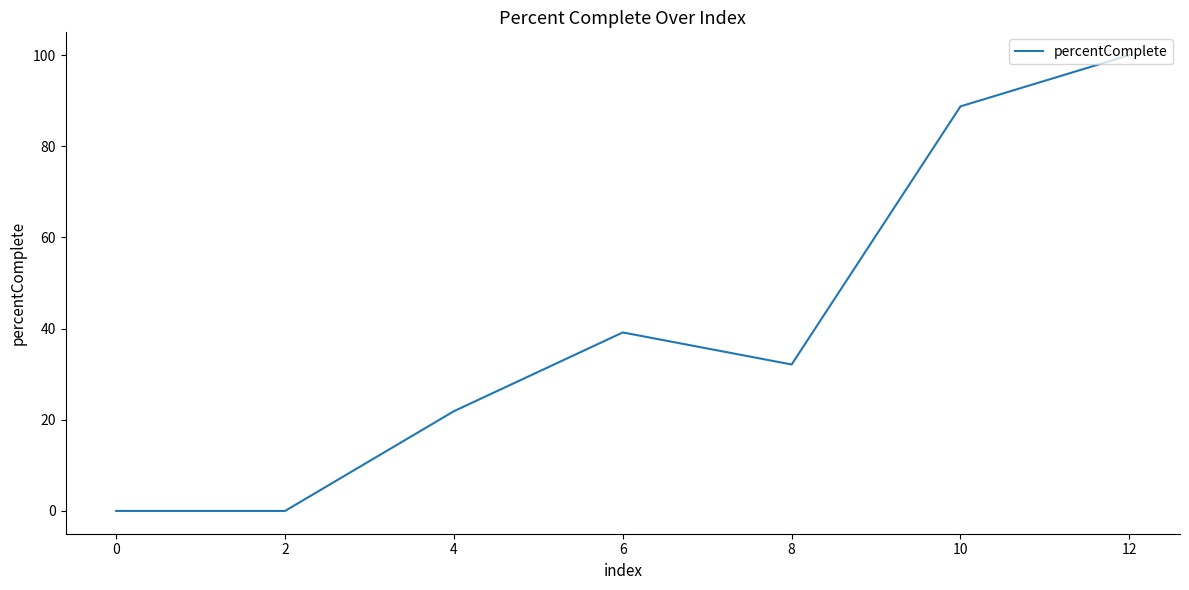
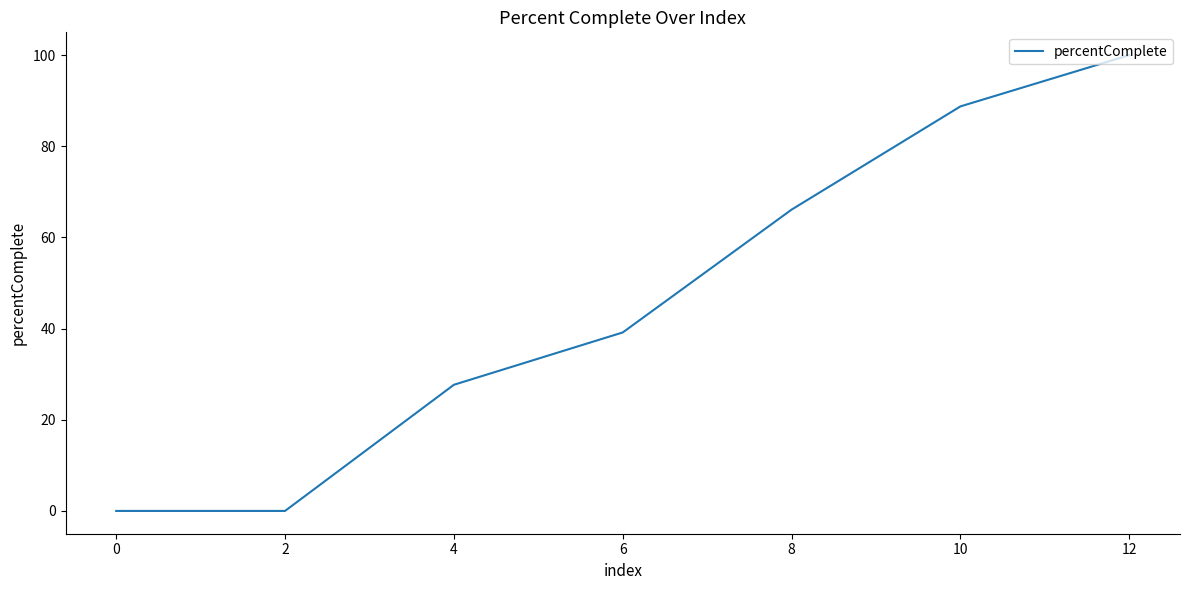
4: 22 -> 28
8: 32 -> 66
